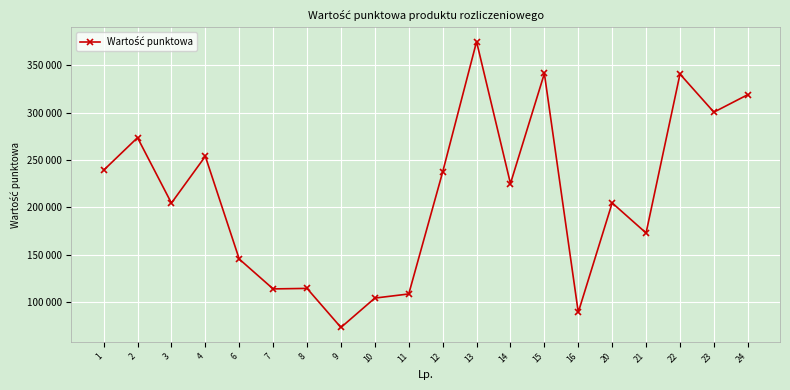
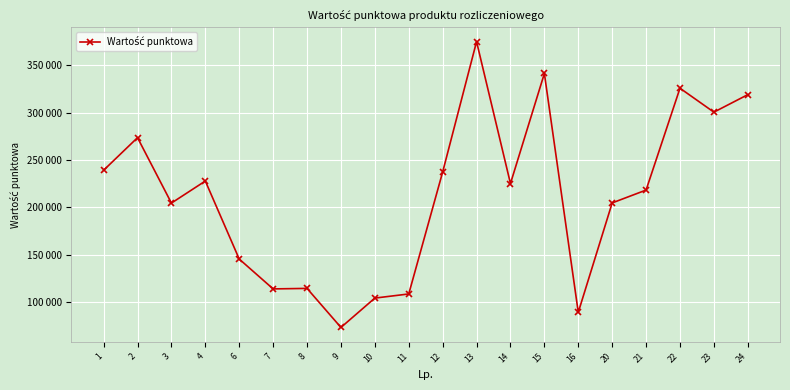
4: 250000 -> 230000
21: 170000 -> 220000
22: 340000 -> 330000
